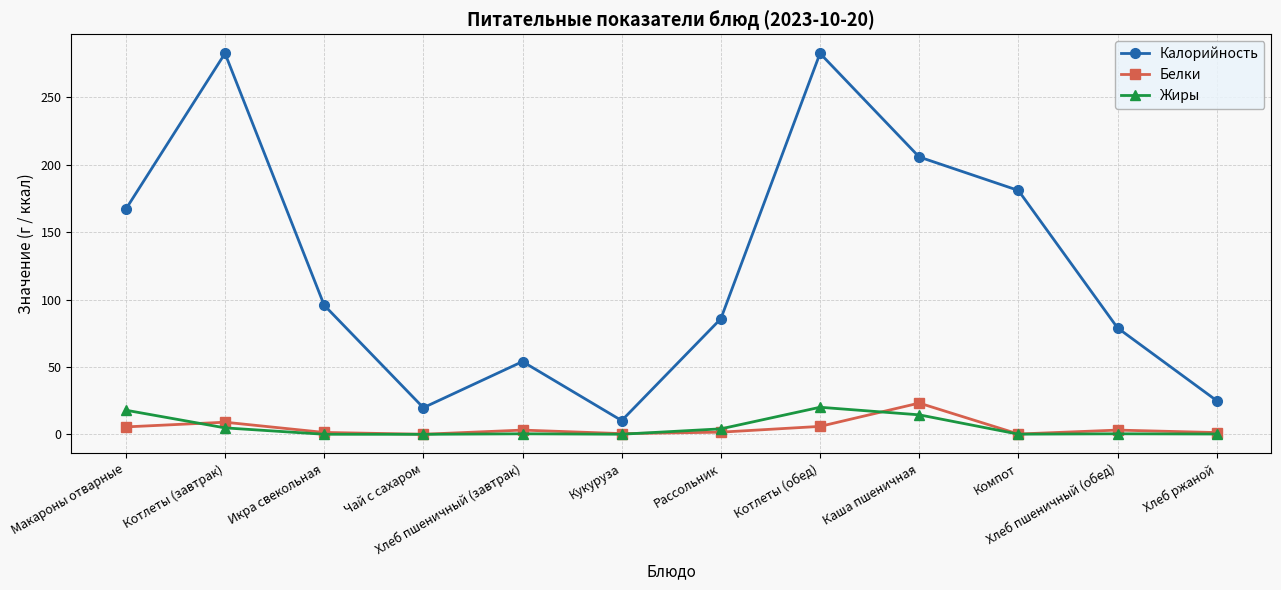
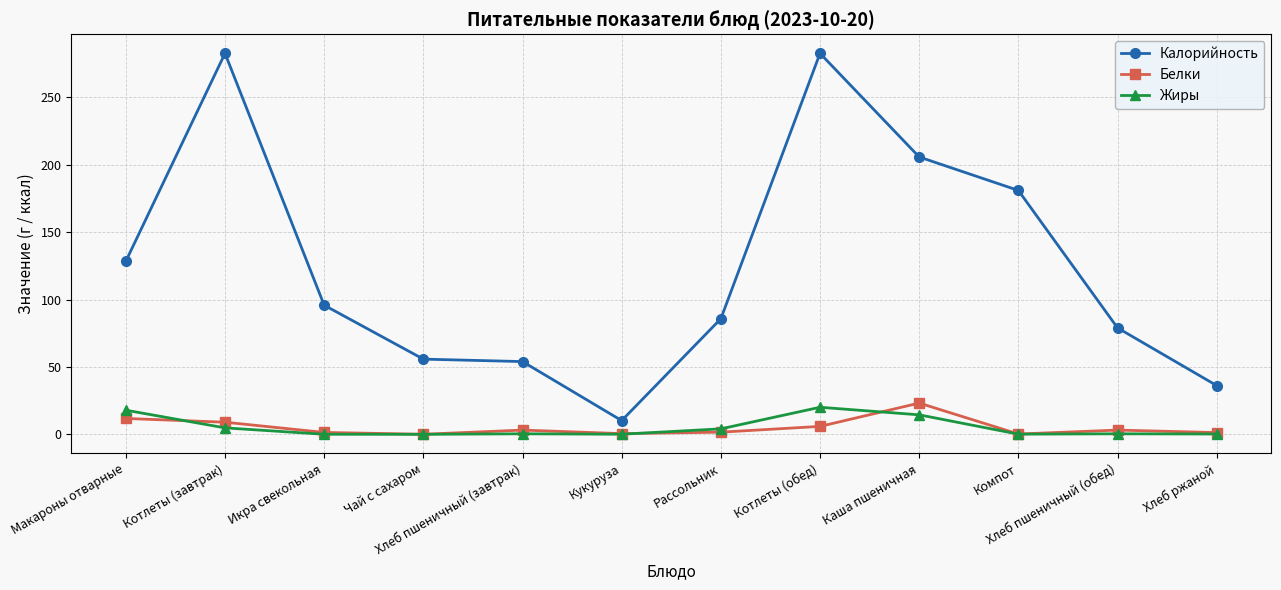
Калорийность, Макароны отварные: 167 -> 128
Белки, Макароны отварные: 6 -> 12
Калорийность, Чай с сахаром: 20 -> 56
Калорийность, Хлеб ржаной: 25 -> 36
